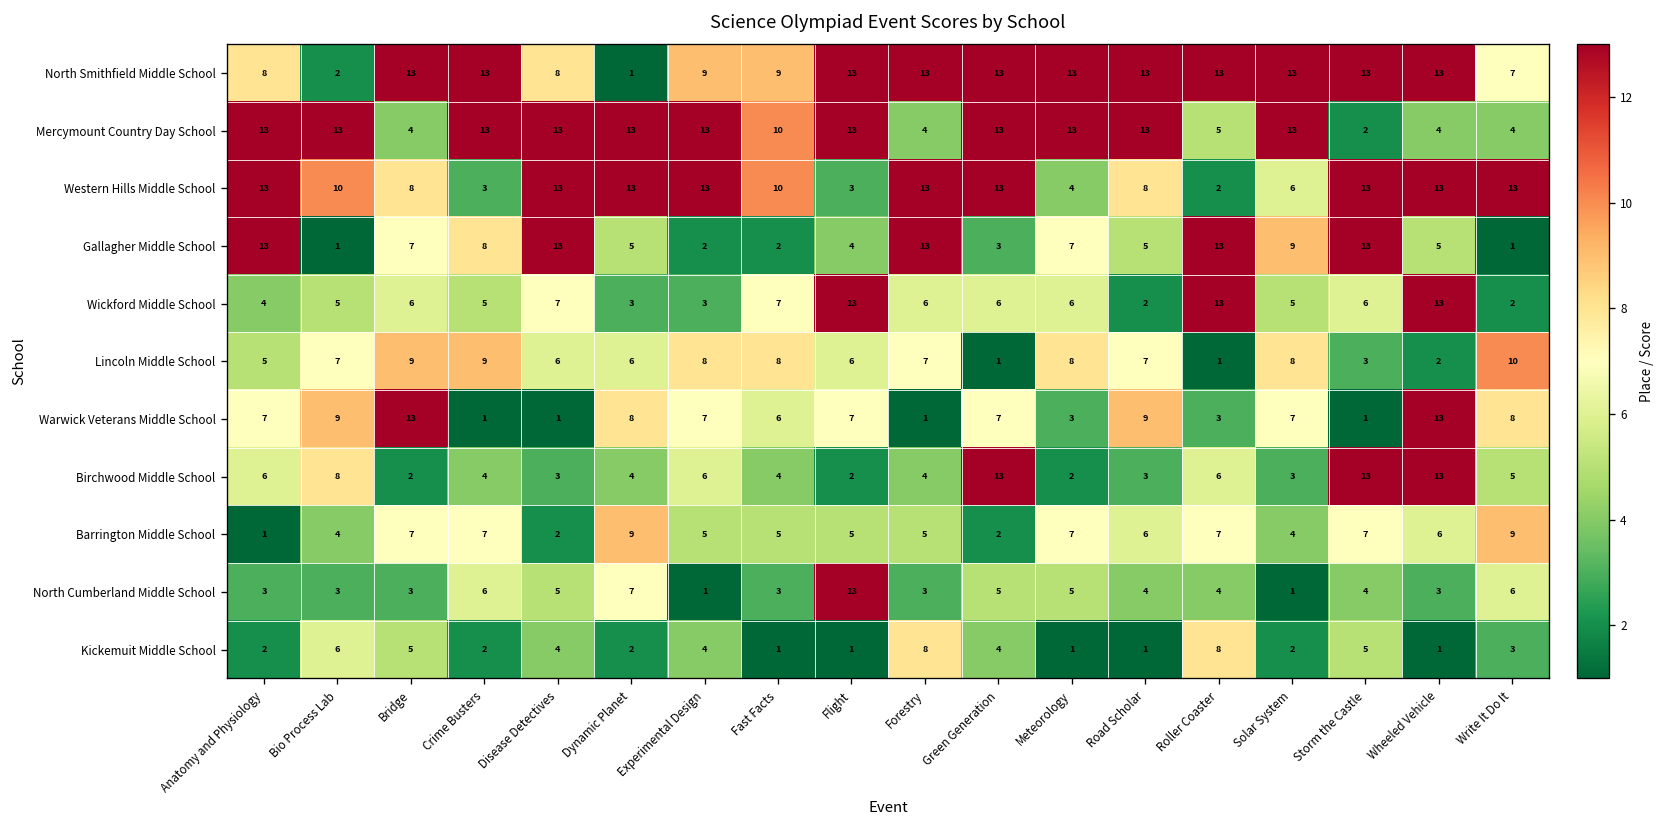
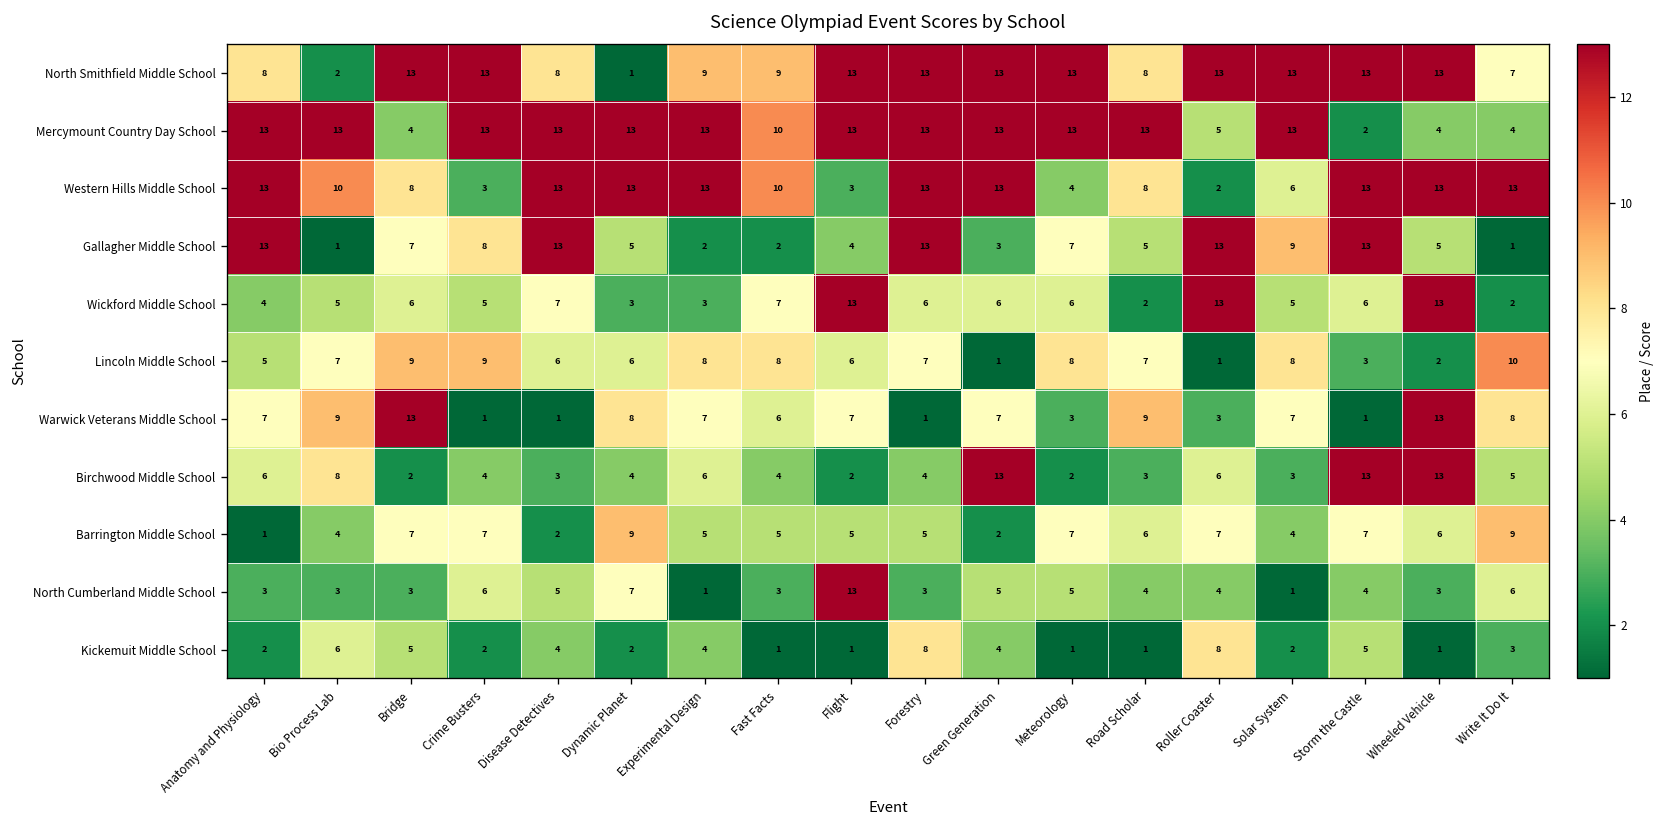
North Smithfield Middle School, Road Scholar: 13 -> 8
Mercymount Country Day School, Forestry: 4 -> 13
